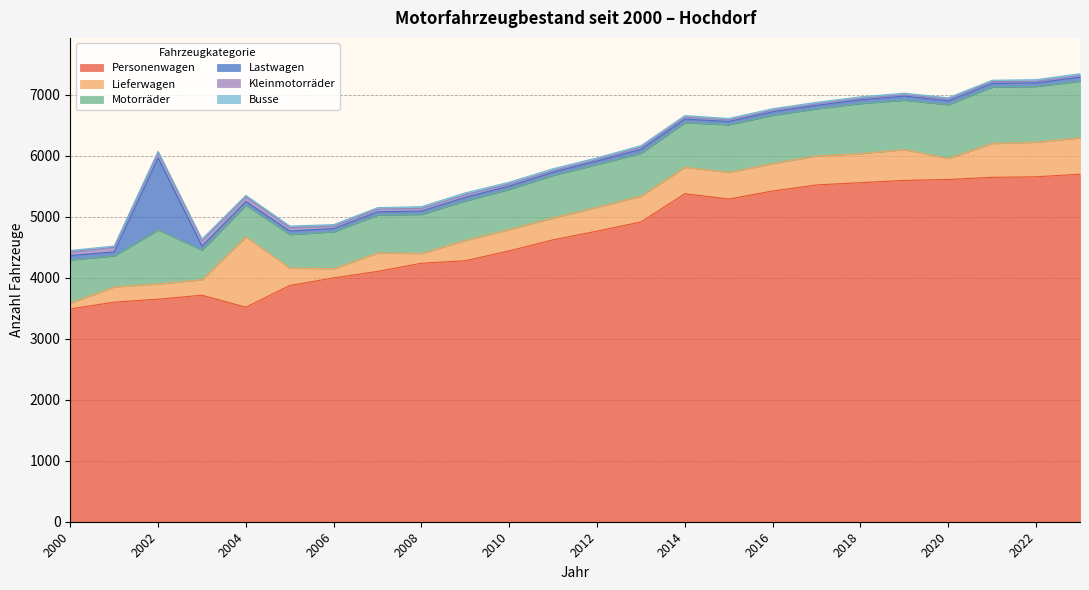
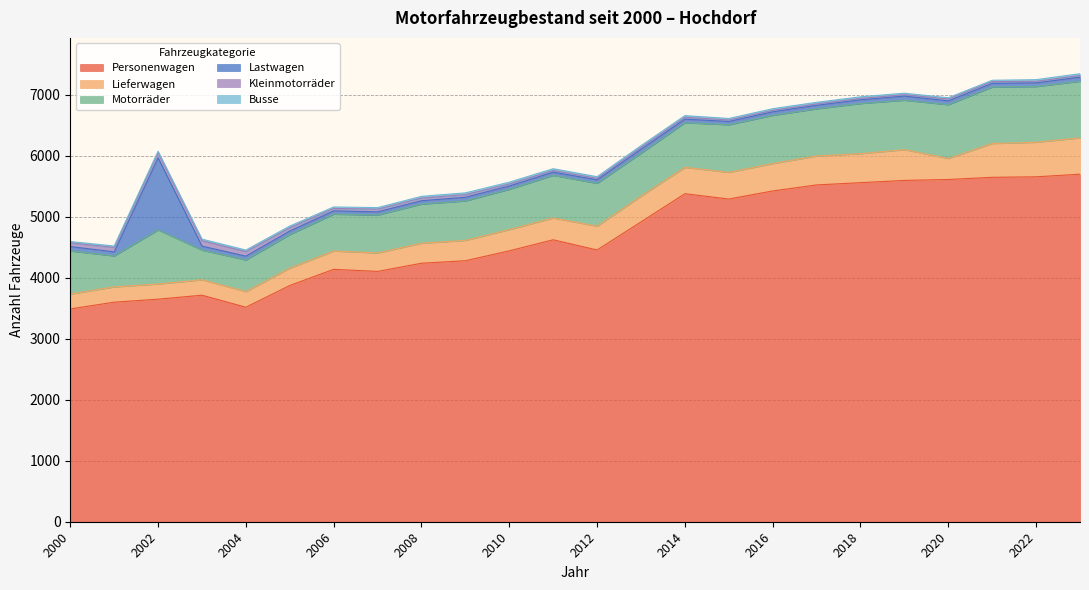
Lieferwagen, 2000: 100 -> 200
Lieferwagen, 2004: 1200 -> 300
Personenwagen, 2006: 4000 -> 4100
Lieferwagen, 2006: 200 -> 300
Lieferwagen, 2008: 200 -> 300
Personenwagen, 2012: 4800 -> 4500
